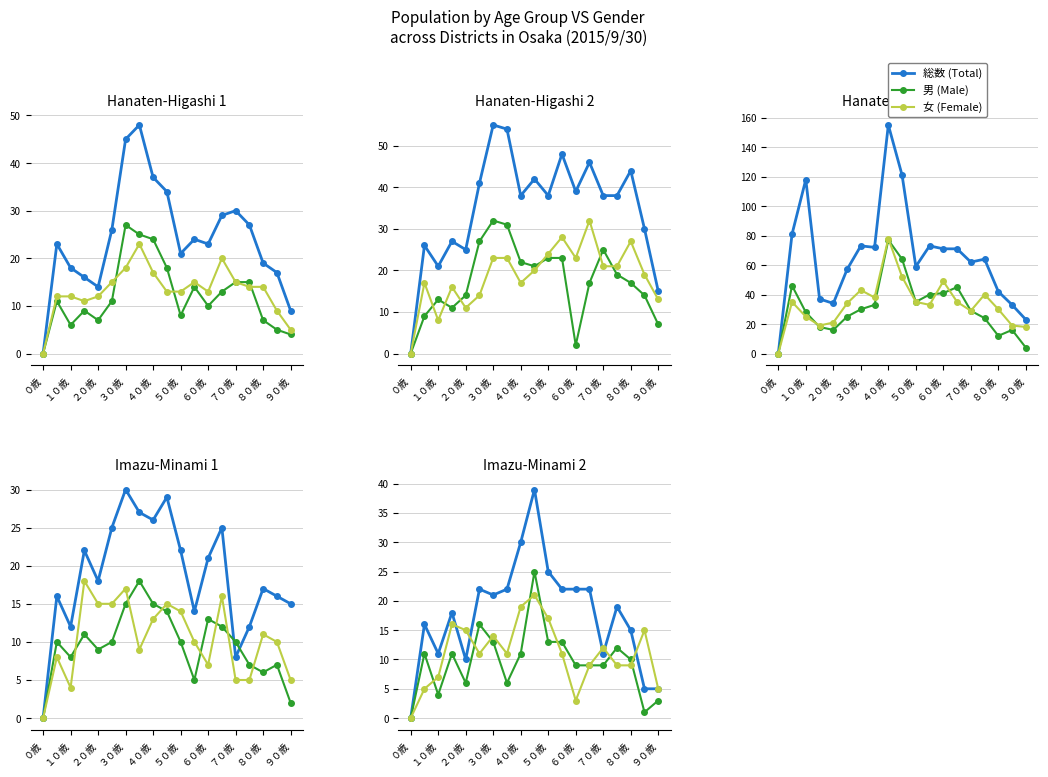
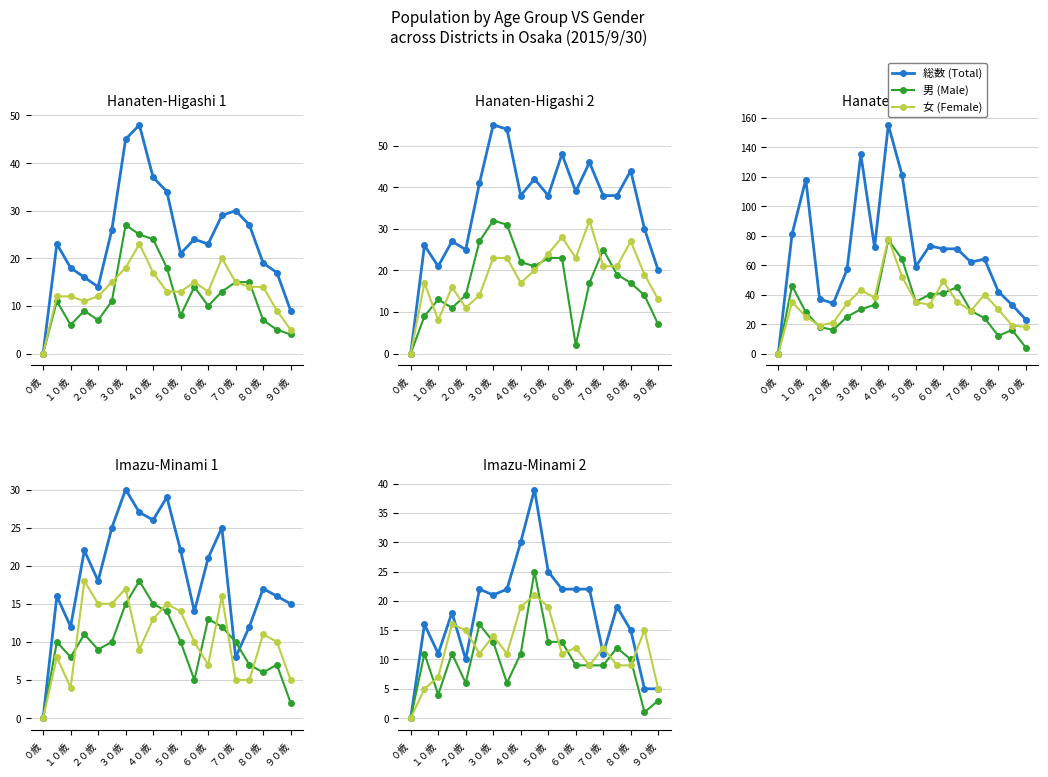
Hanaten-Higashi 2, 総数 (Total), ９０歳: 15 -> 20
Hanaten-Higashi 3, 総数 (Total), ３０歳: 73 -> 135
Imazu-Minami 2, 女 (Female), ５０歳: 17 -> 19
Imazu-Minami 2, 女 (Female), ６０歳: 3 -> 12
